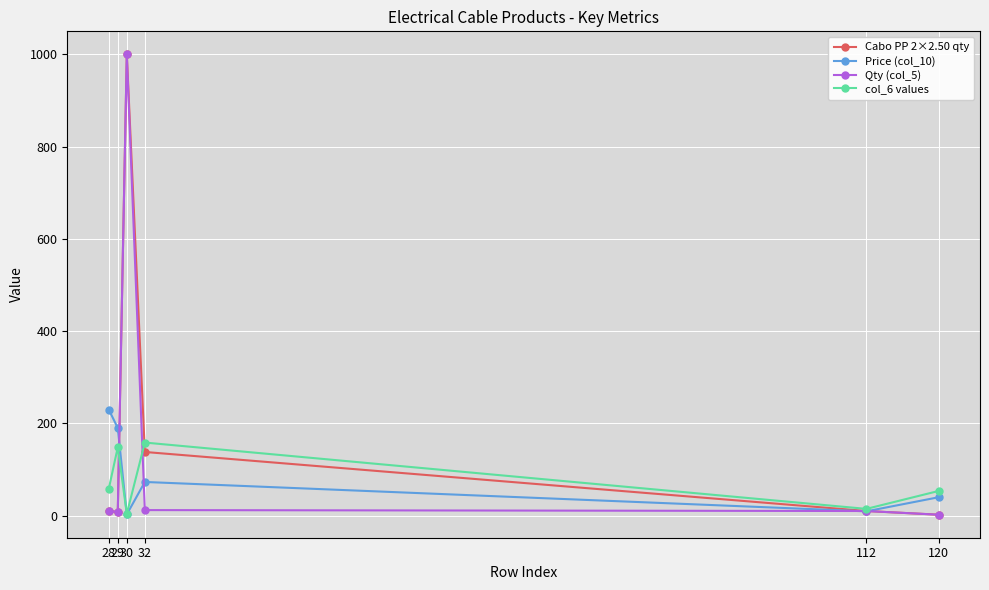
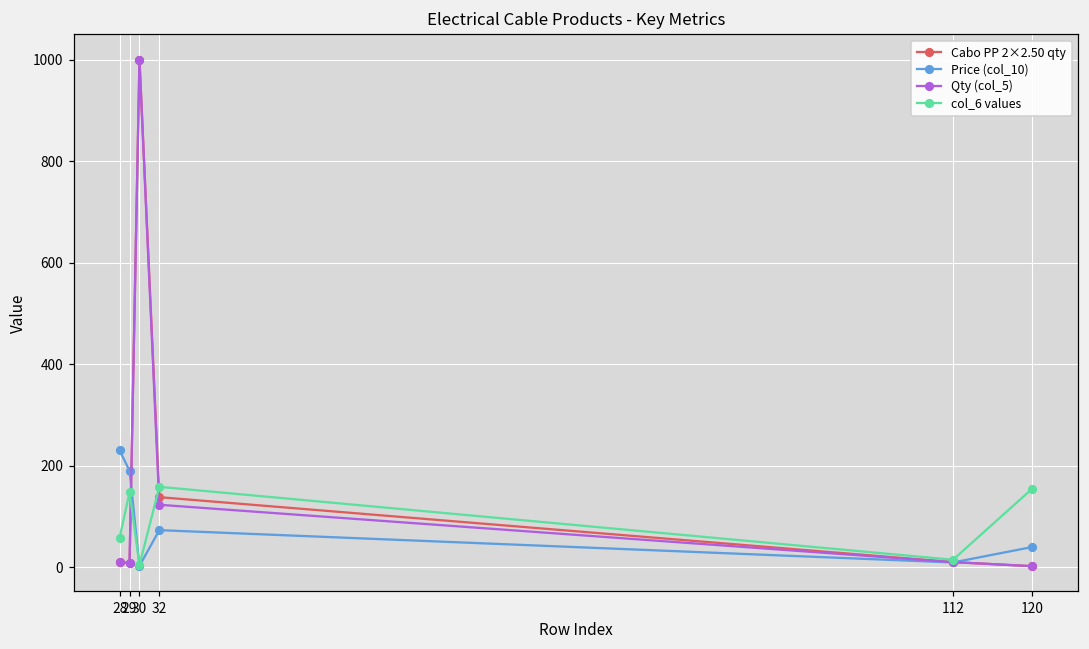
Qty (col_5), 32: 10 -> 120
col_6 values, 120: 50 -> 160
